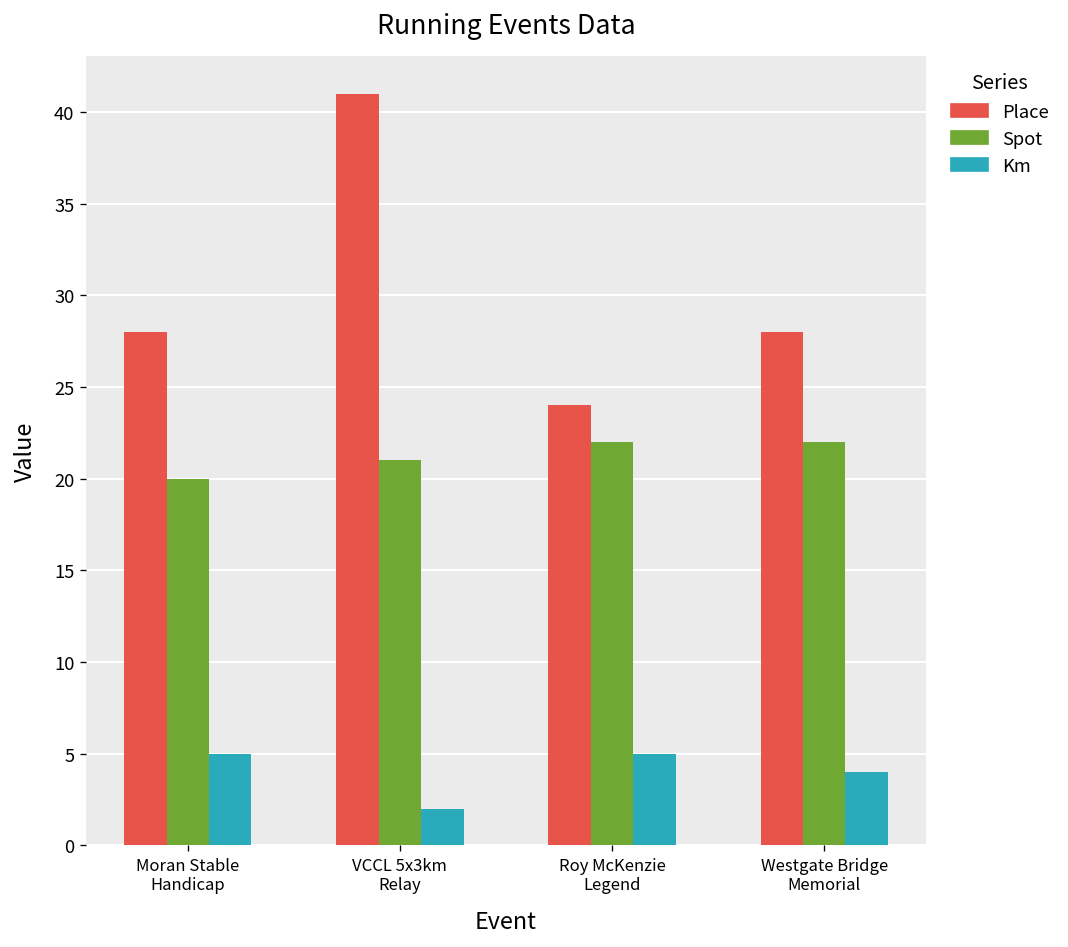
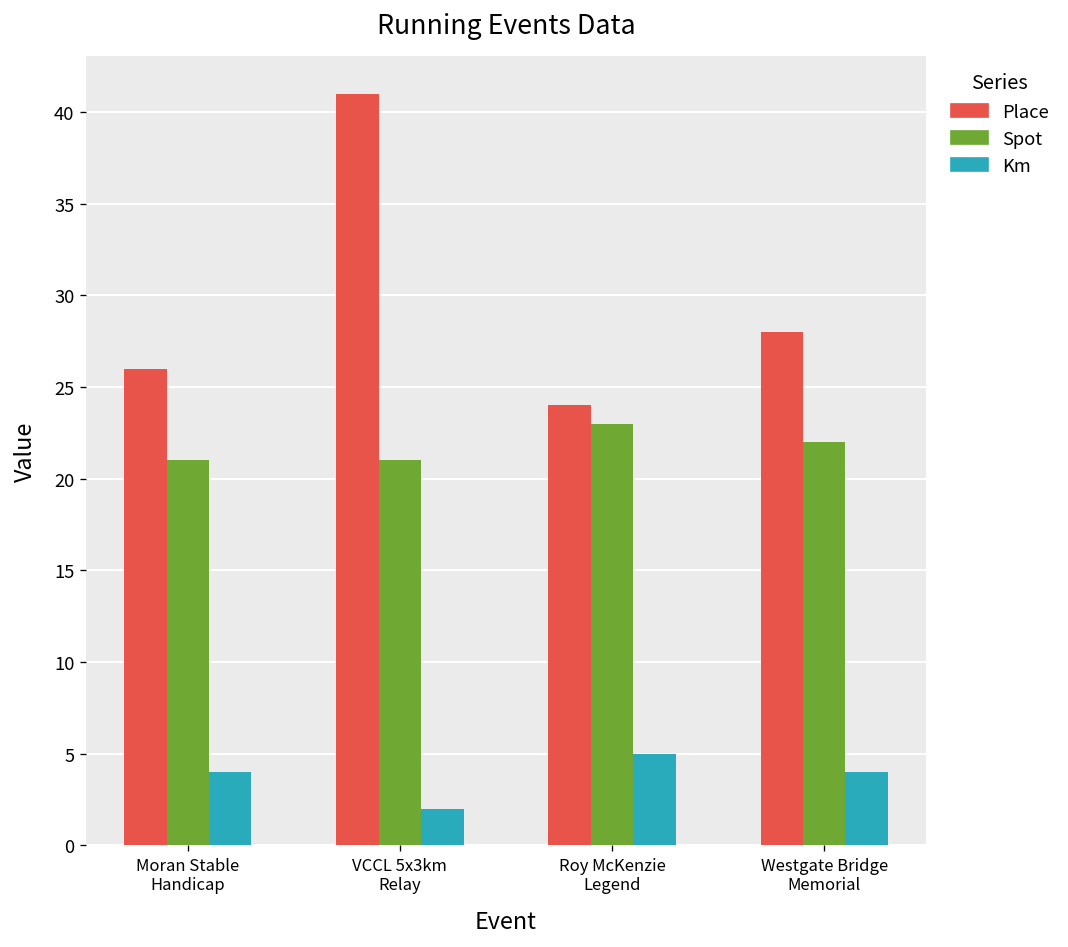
Place, Moran Stable Handicap: 28 -> 26
Spot, Moran Stable Handicap: 20 -> 21
Km, Moran Stable Handicap: 5 -> 4
Spot, Roy McKenzie Legend: 22 -> 23
